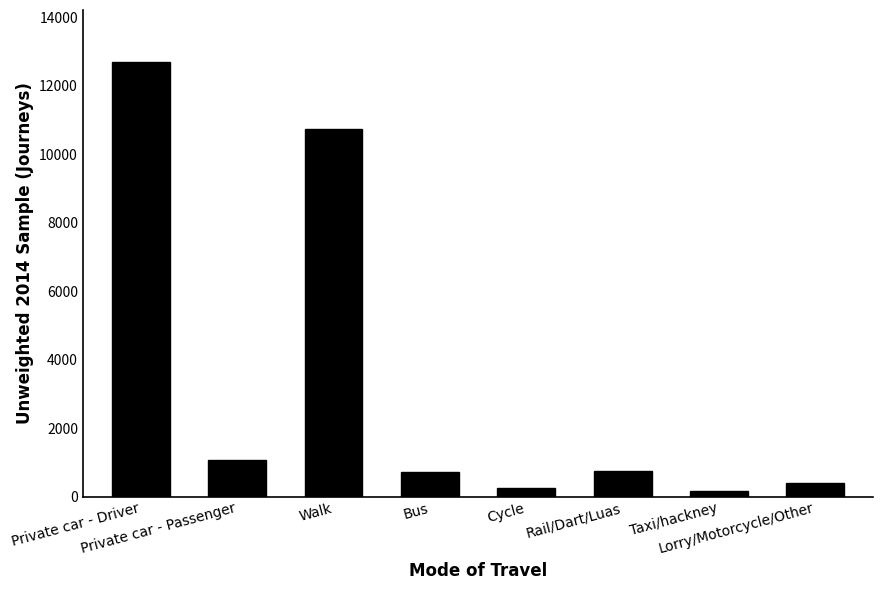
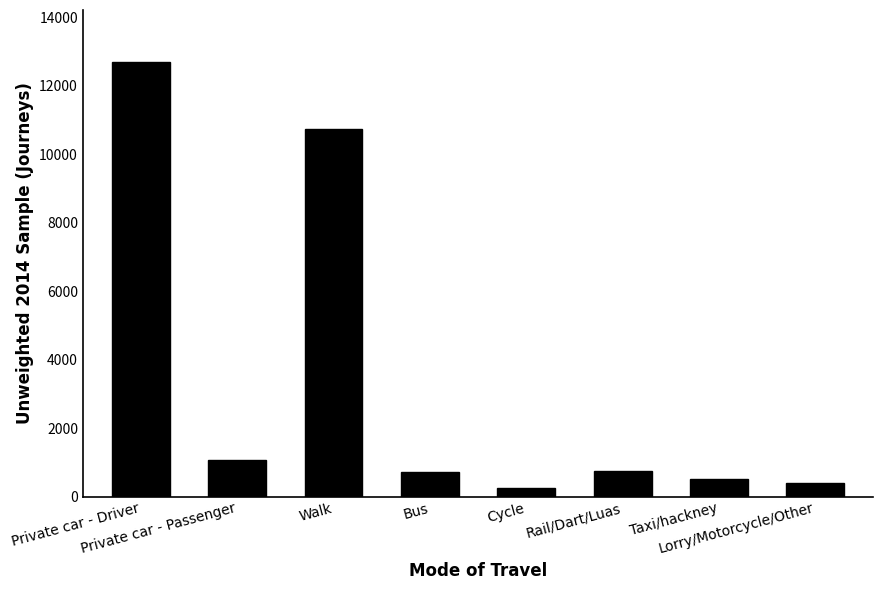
Taxi/hackney: 200 -> 500
